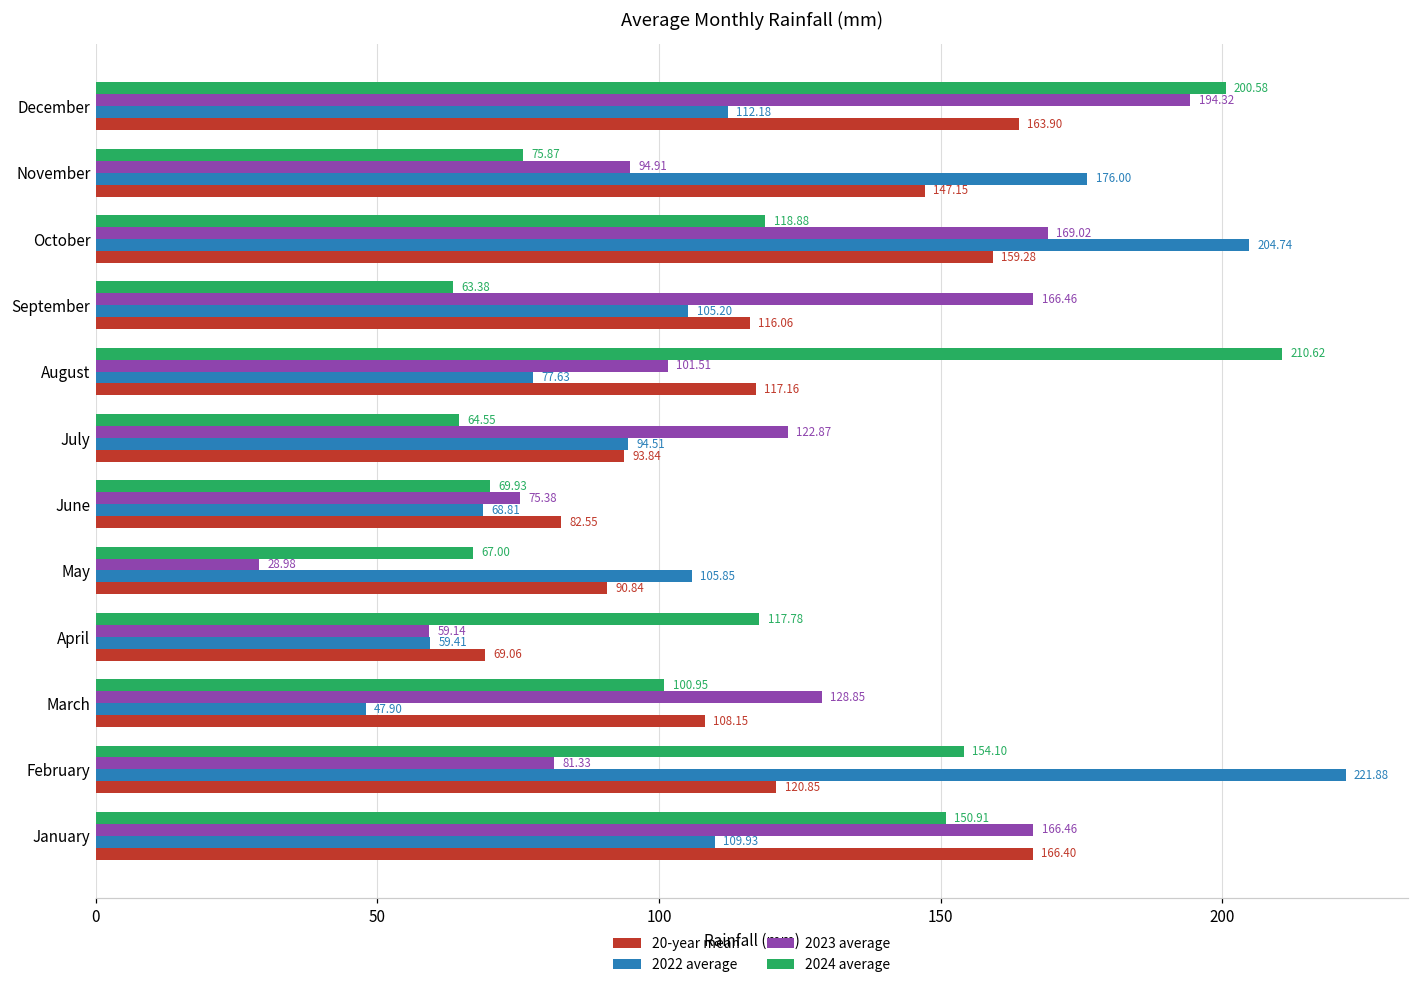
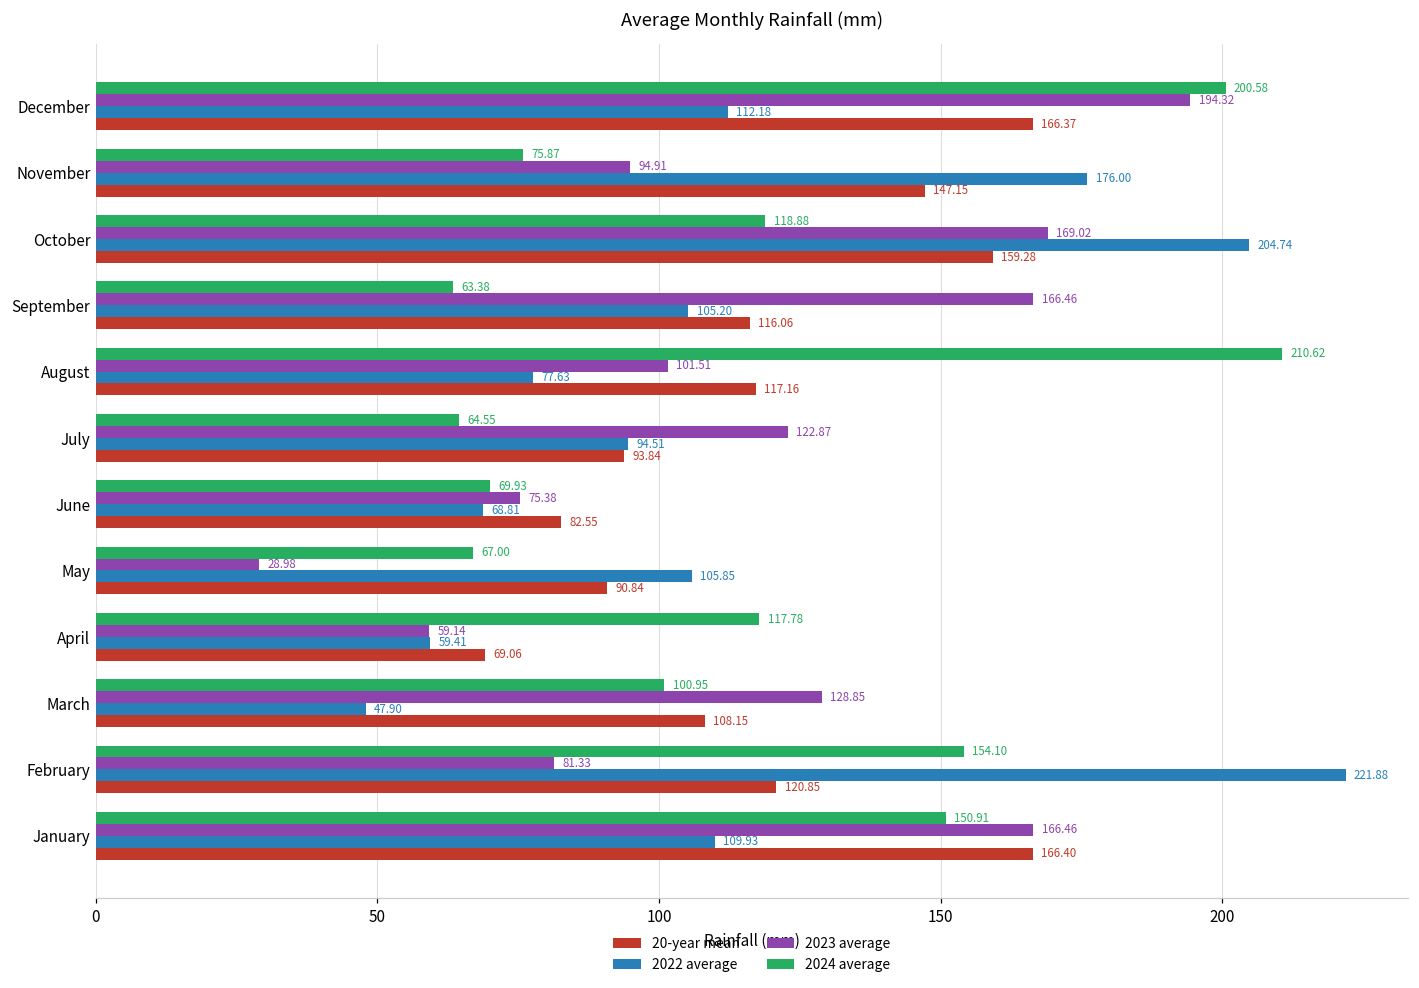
20-year mean, December: 163.90 -> 166.37
